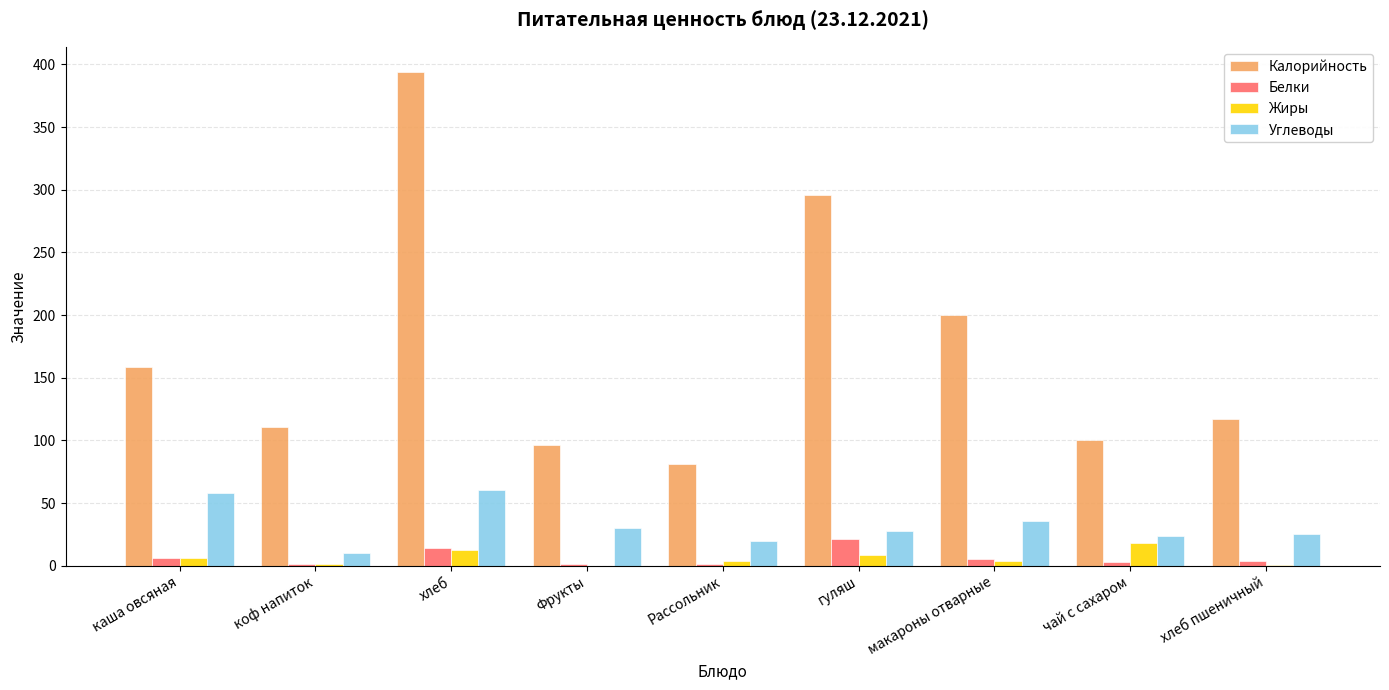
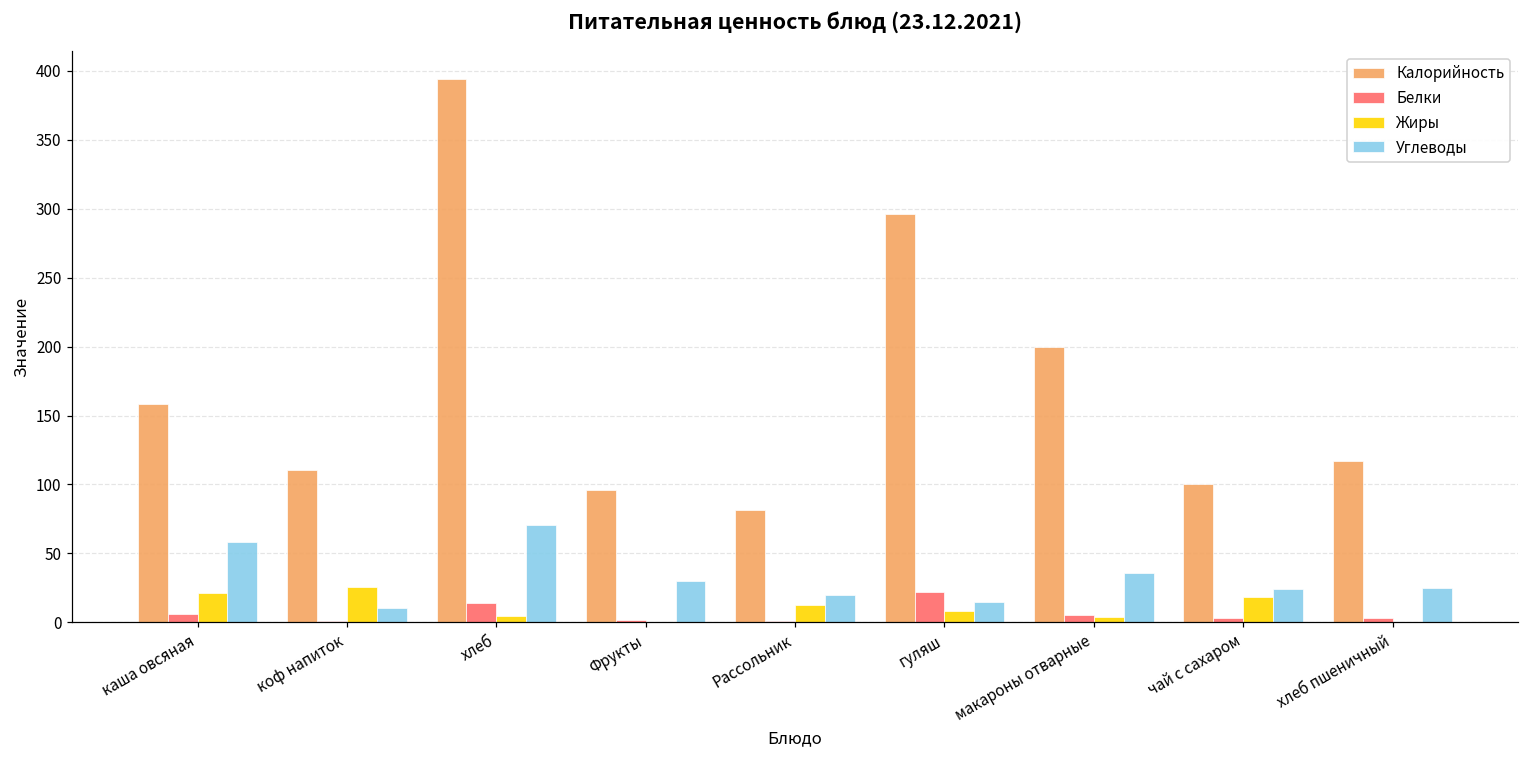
Жиры, каша овсяная: 6 -> 22
Жиры, коф напиток: 1 -> 25
Жиры, хлеб: 13 -> 5
Углеводы, хлеб: 60 -> 71
Жиры, Рассольник: 4 -> 13
Углеводы, гуляш: 28 -> 15
